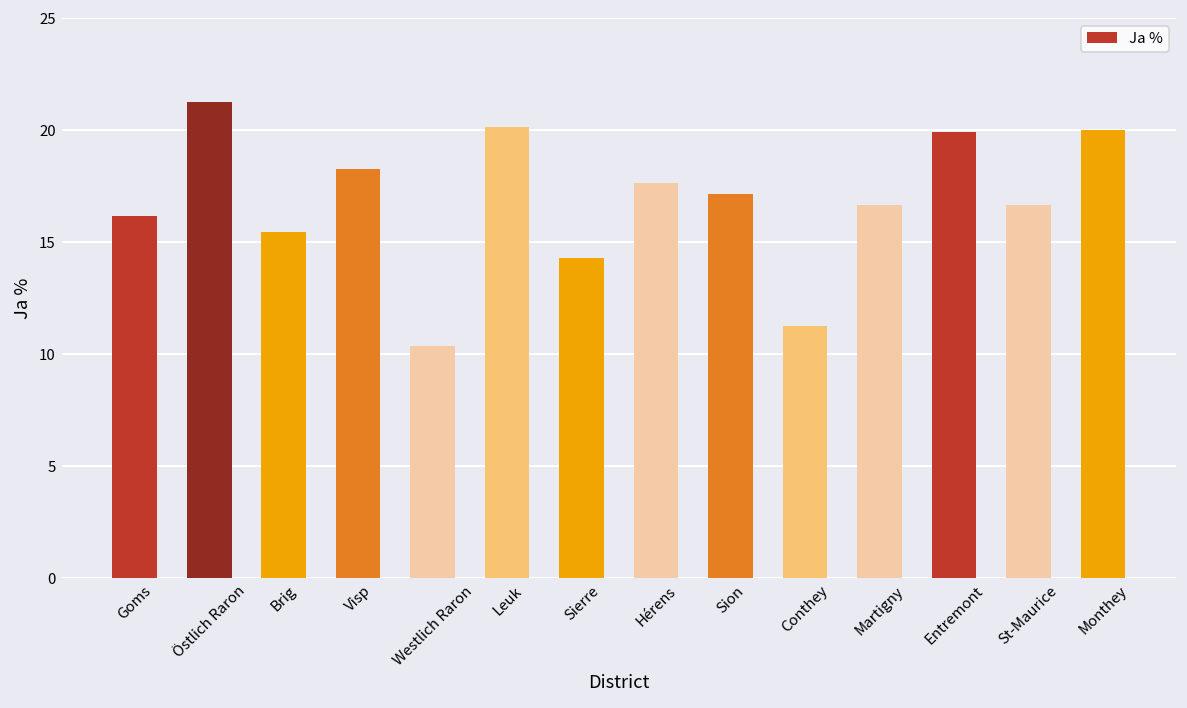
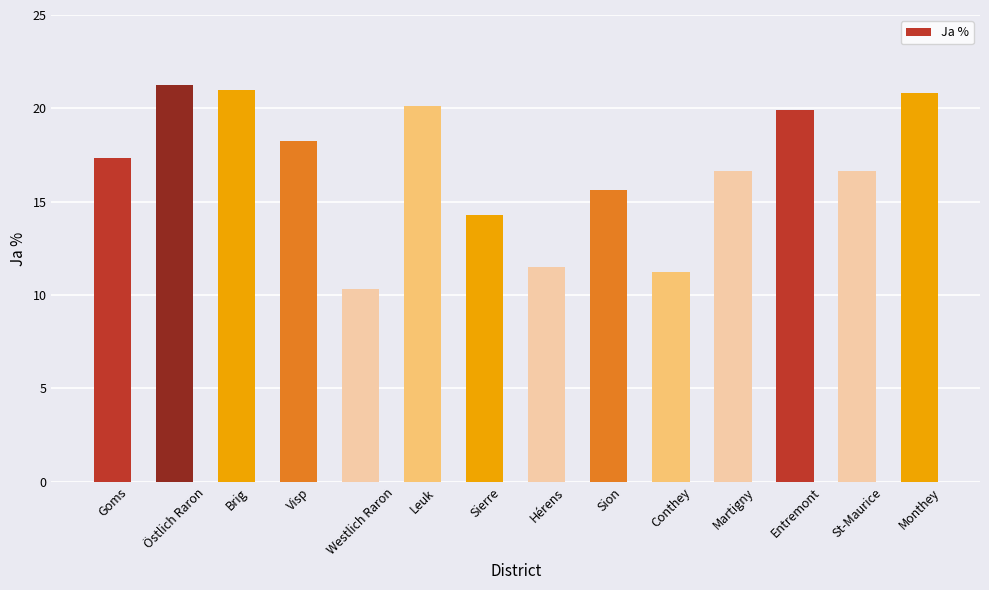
Goms: 16.2 -> 17.4
Brig: 15.5 -> 21.0
Hérens: 17.7 -> 11.5
Sion: 17.1 -> 15.6
Monthey: 20.0 -> 20.8
